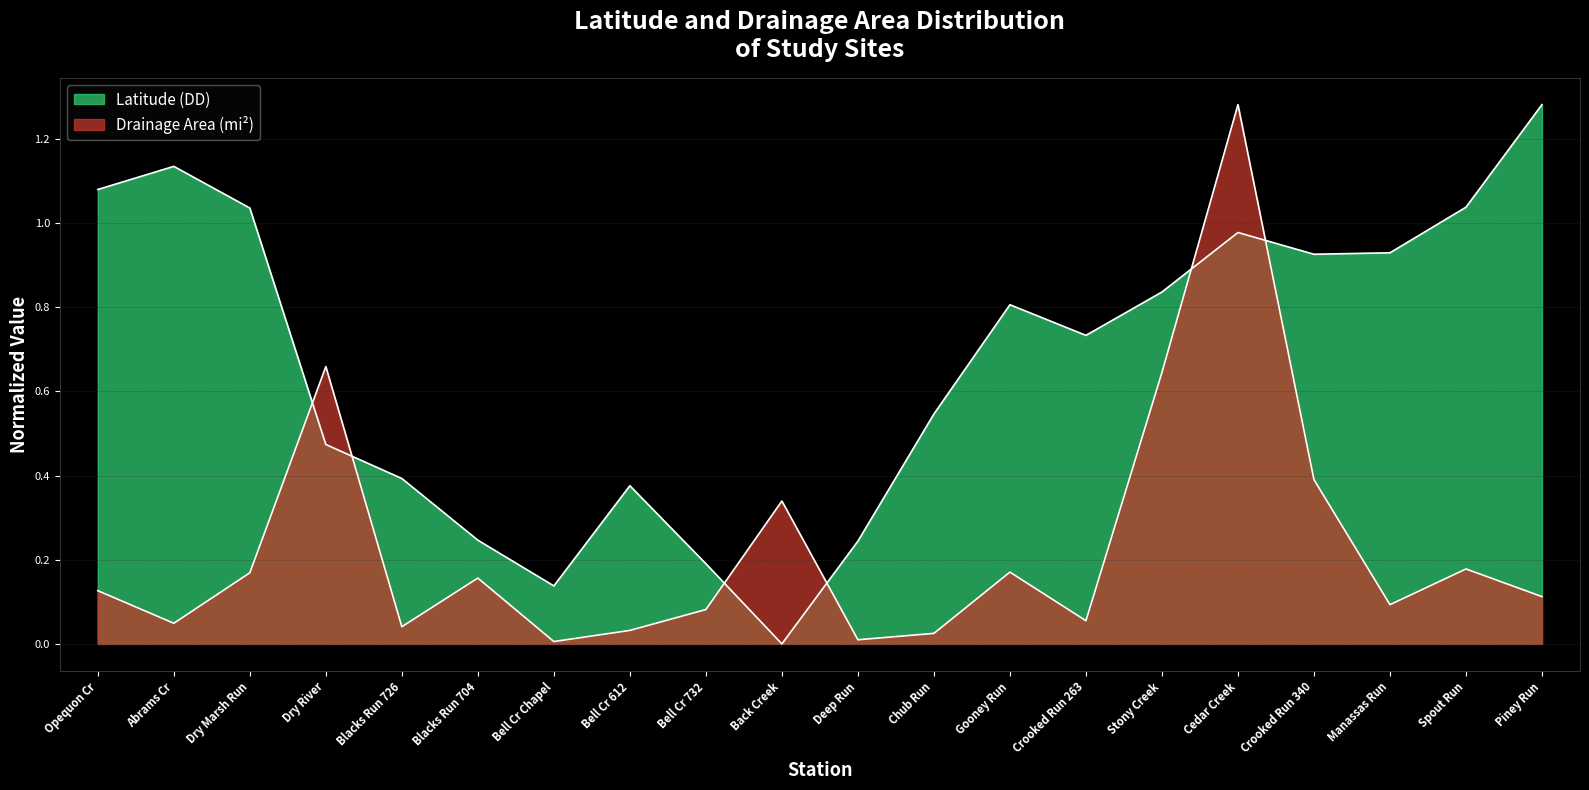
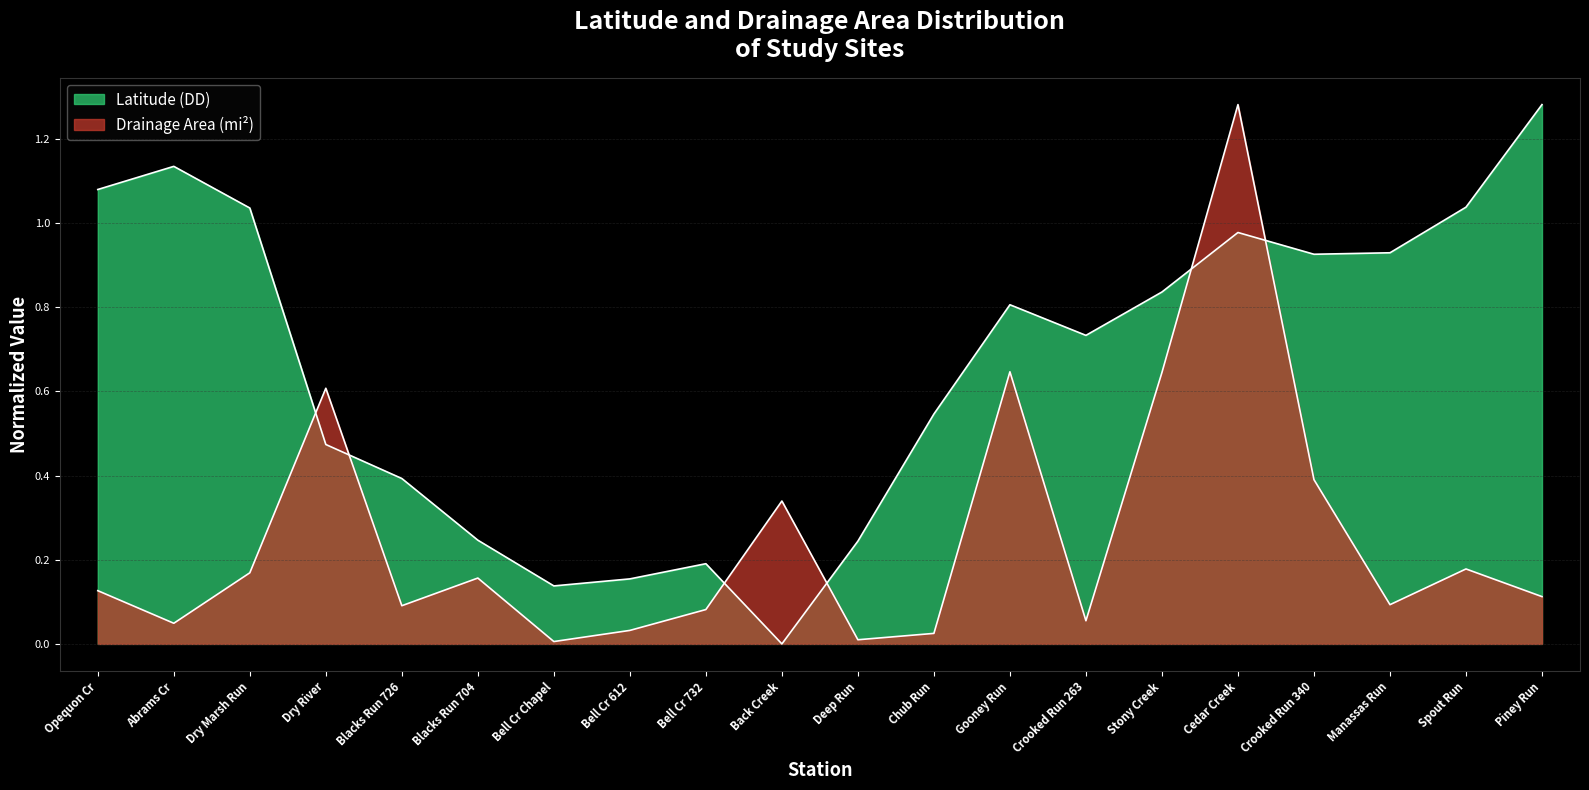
Drainage Area (mi²), Dry River: 0.66 -> 0.61
Drainage Area (mi²), Blacks Run 726: 0.04 -> 0.09
Latitude (DD), Bell Cr 612: 0.38 -> 0.15
Drainage Area (mi²), Gooney Run: 0.17 -> 0.65
